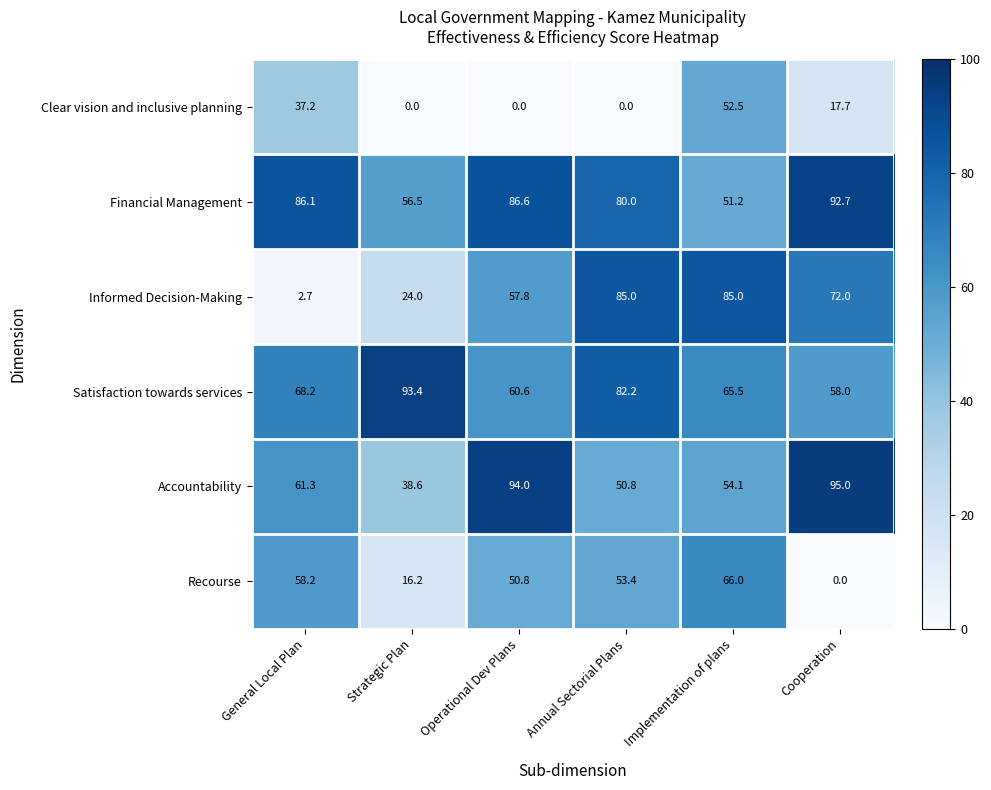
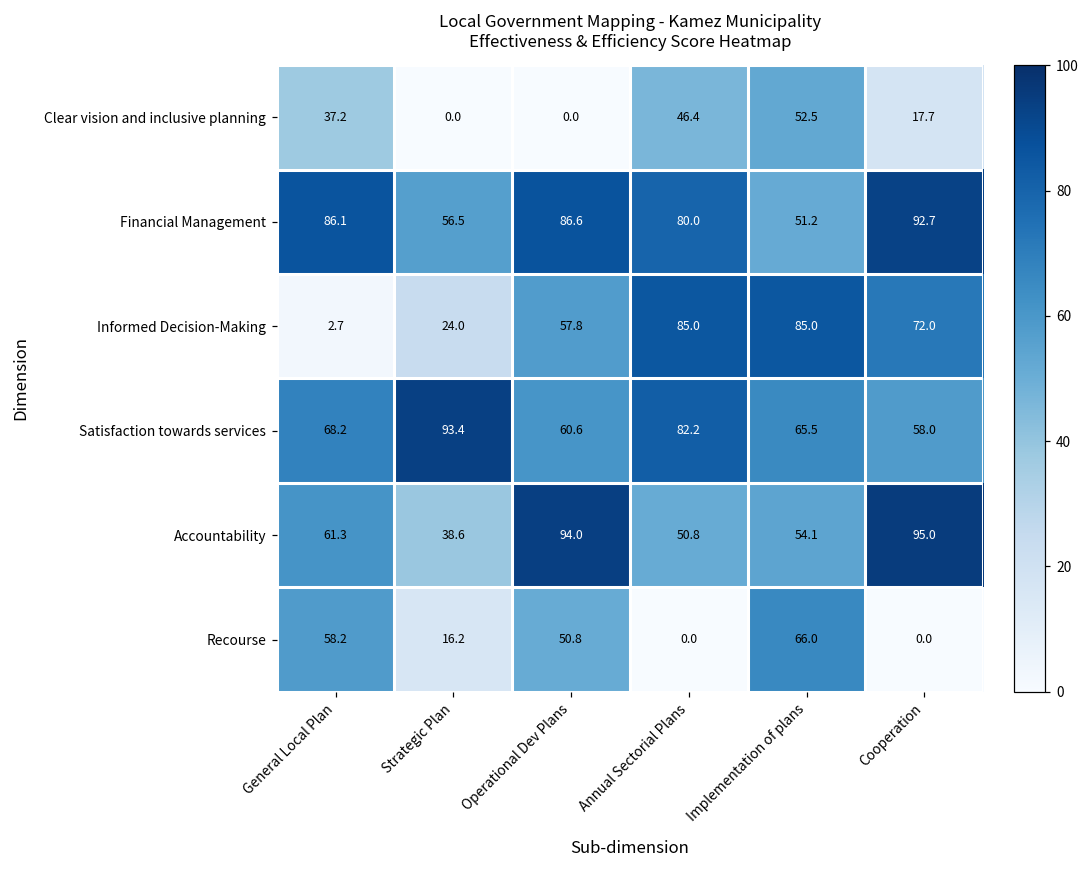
Clear vision and inclusive planning, Annual Sectorial Plans: 0.0 -> 46.4
Recourse, Annual Sectorial Plans: 53.4 -> 0.0
